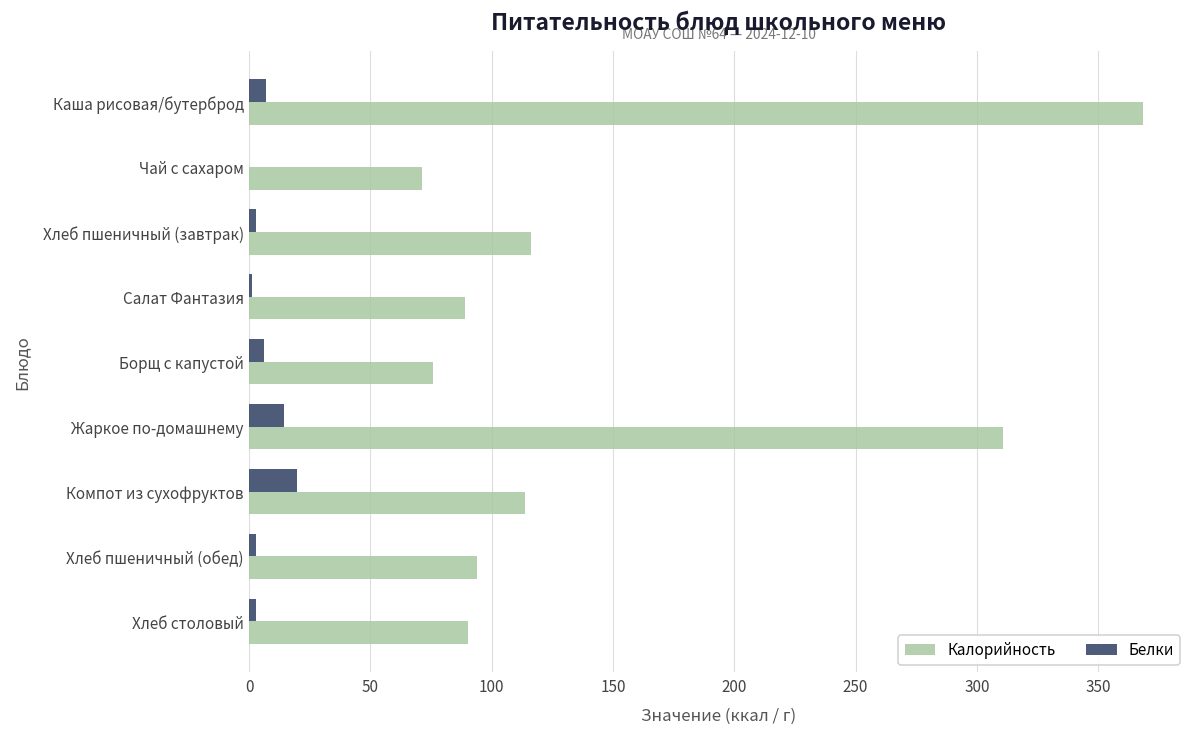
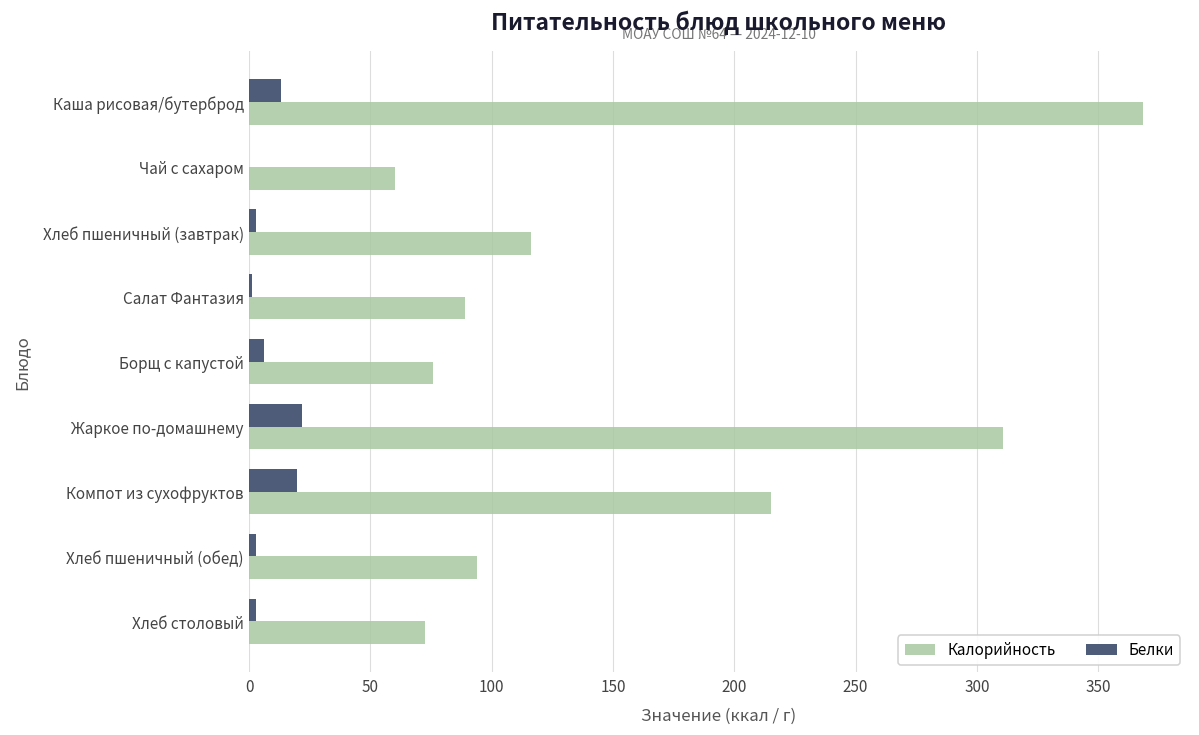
Белки, Каша рисовая/бутерброд: 7 -> 13
Калорийность, Чай с сахаром: 71 -> 60
Белки, Жаркое по-домашнему: 14 -> 22
Калорийность, Компот из сухофруктов: 114 -> 215
Калорийность, Хлеб столовый: 90 -> 72
